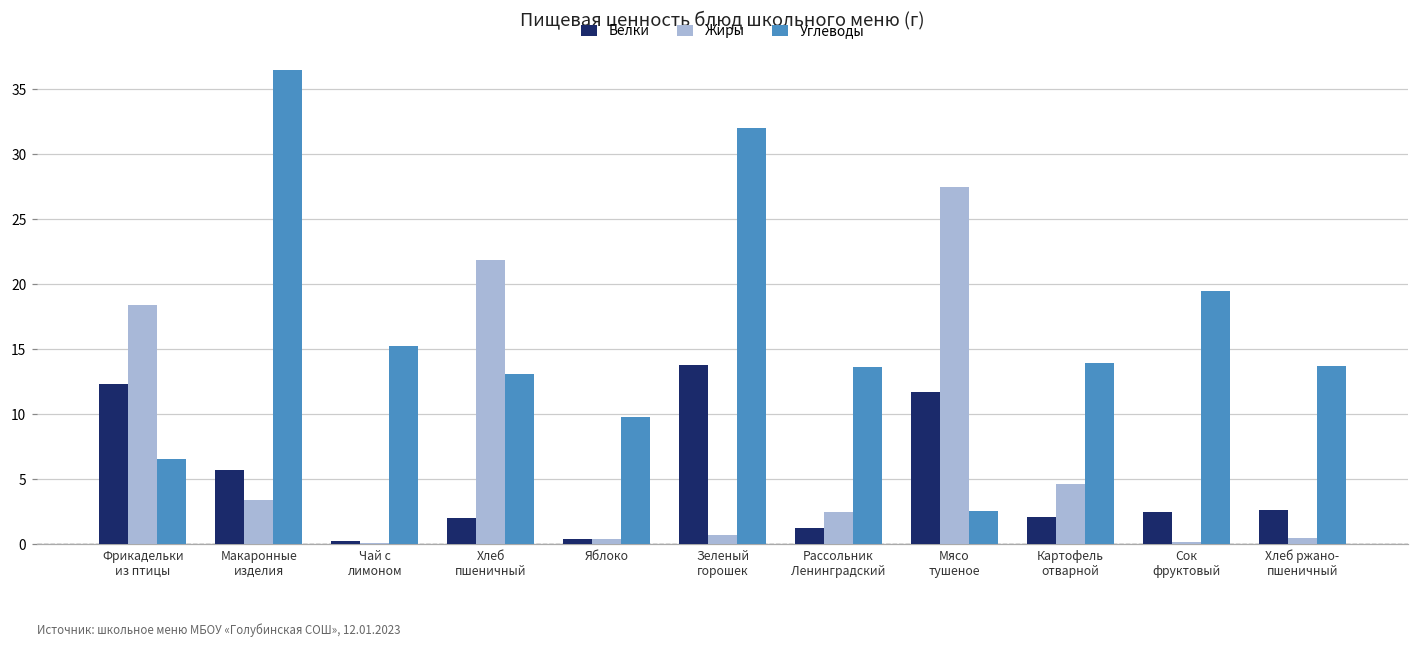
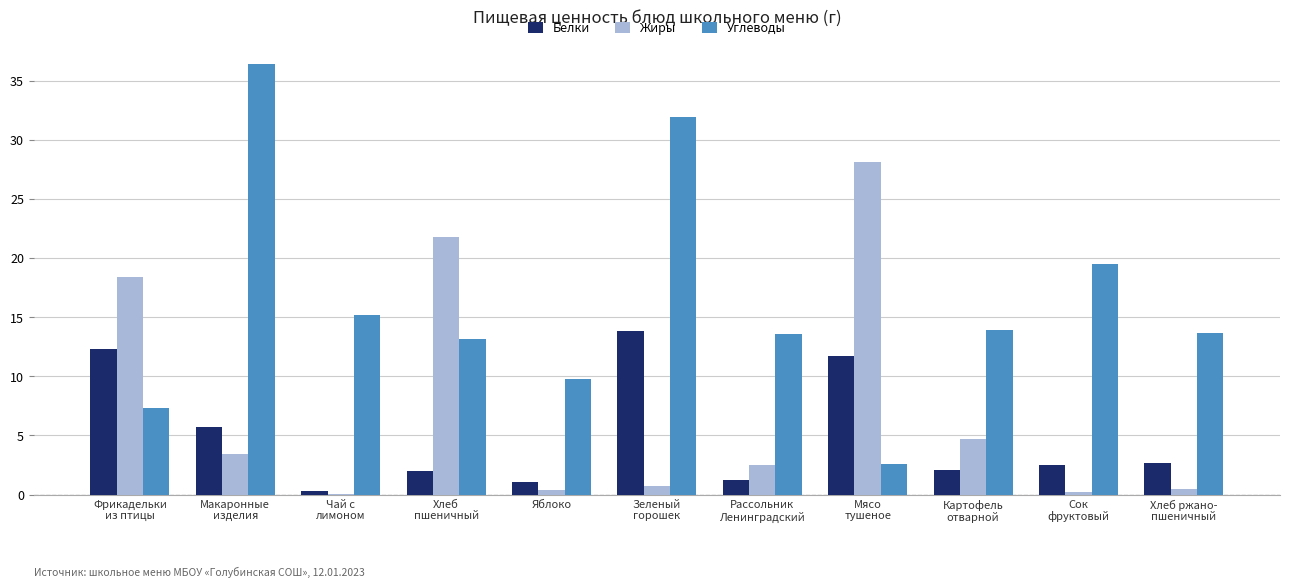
Углеводы, Фрикадельки из птицы: 6.6 -> 7.3
Белки, Яблоко: 0.4 -> 1.1
Жиры, Мясо тушеное: 27.5 -> 28.2
